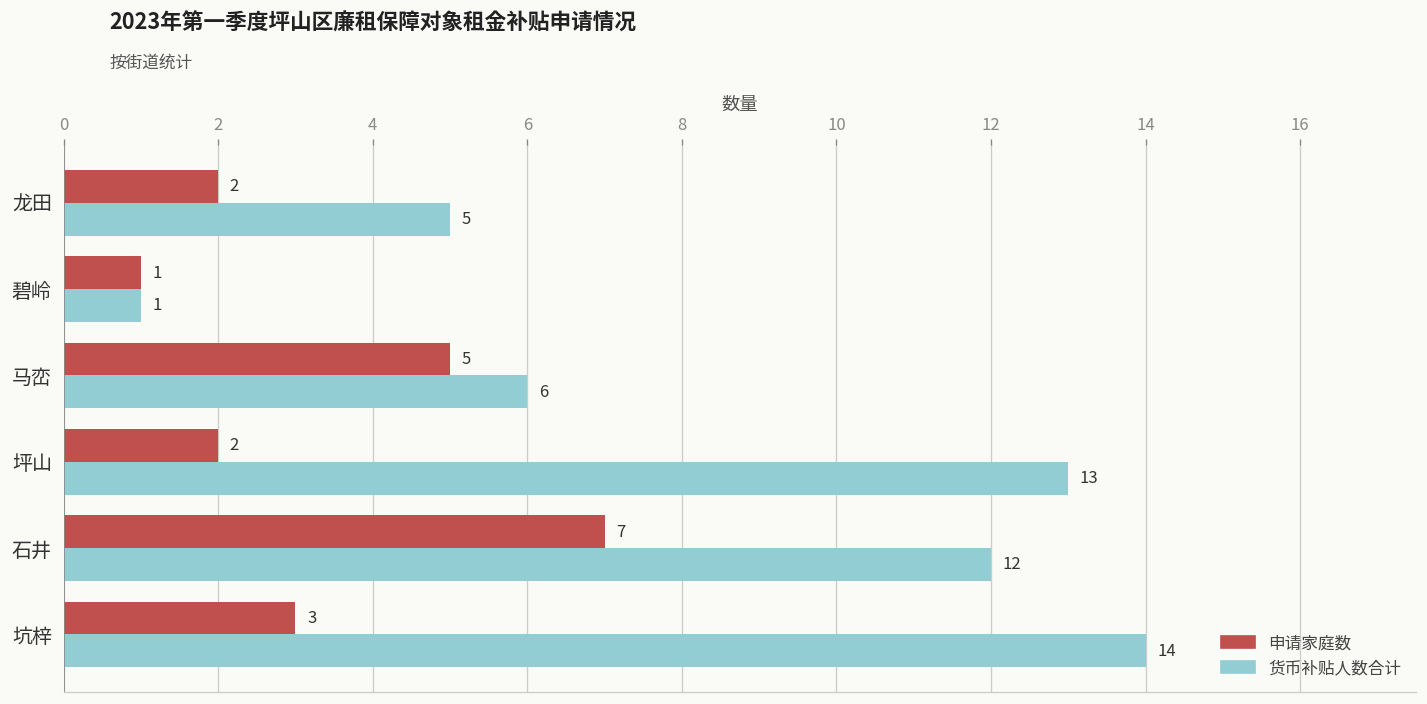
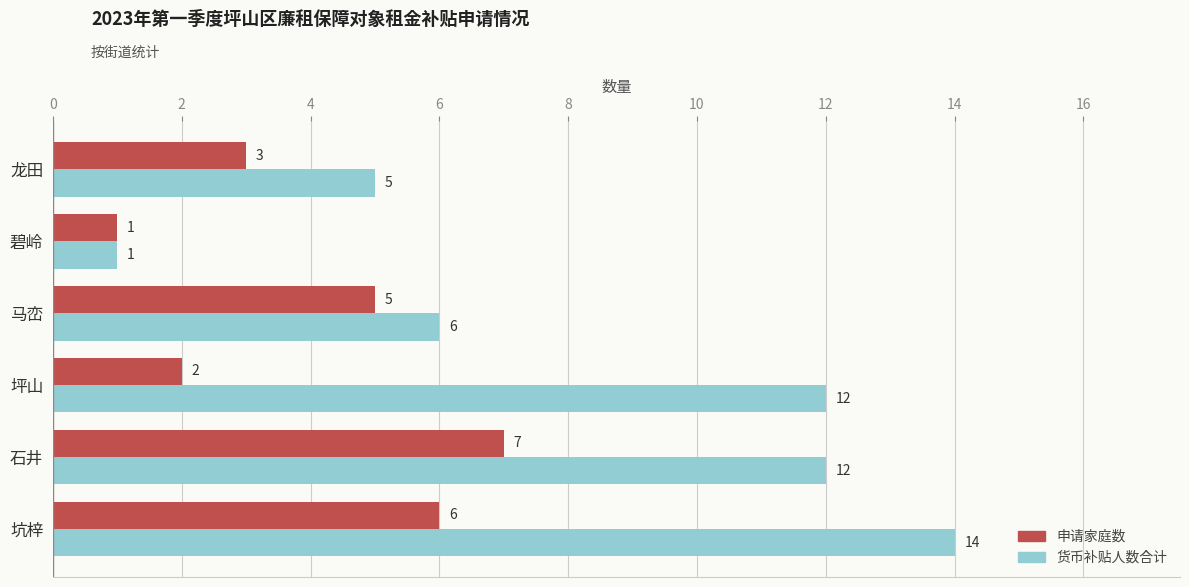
申请家庭数, 龙田: 2 -> 3
货币补贴人数合计, 坪山: 13 -> 12
申请家庭数, 坑梓: 3 -> 6
